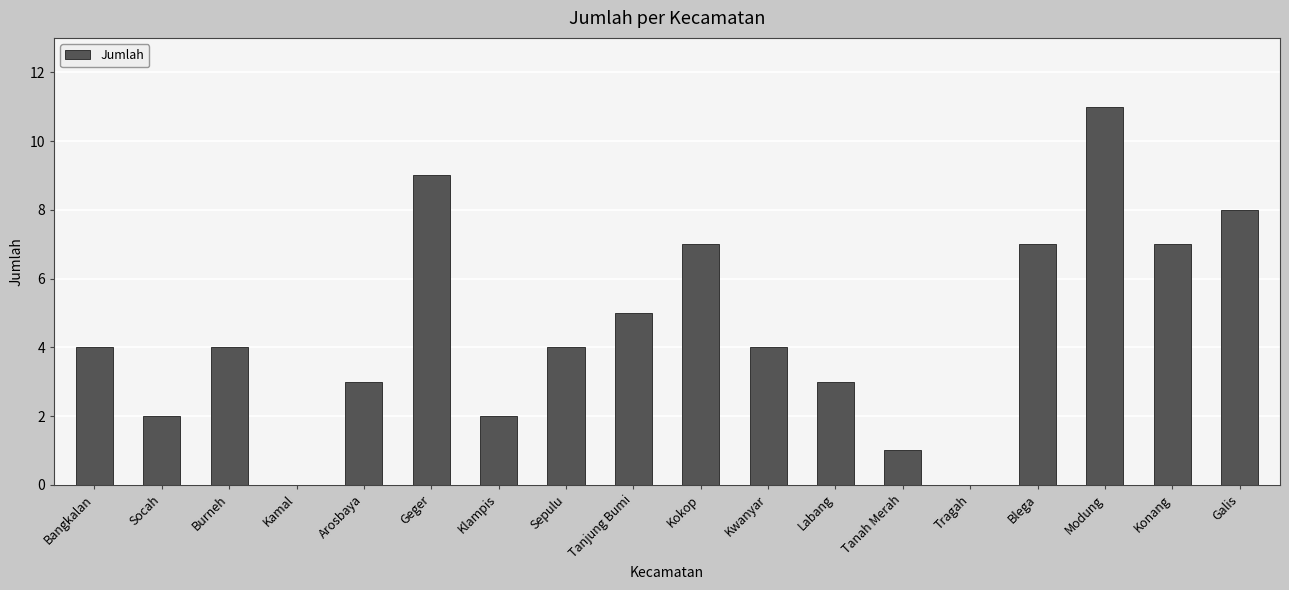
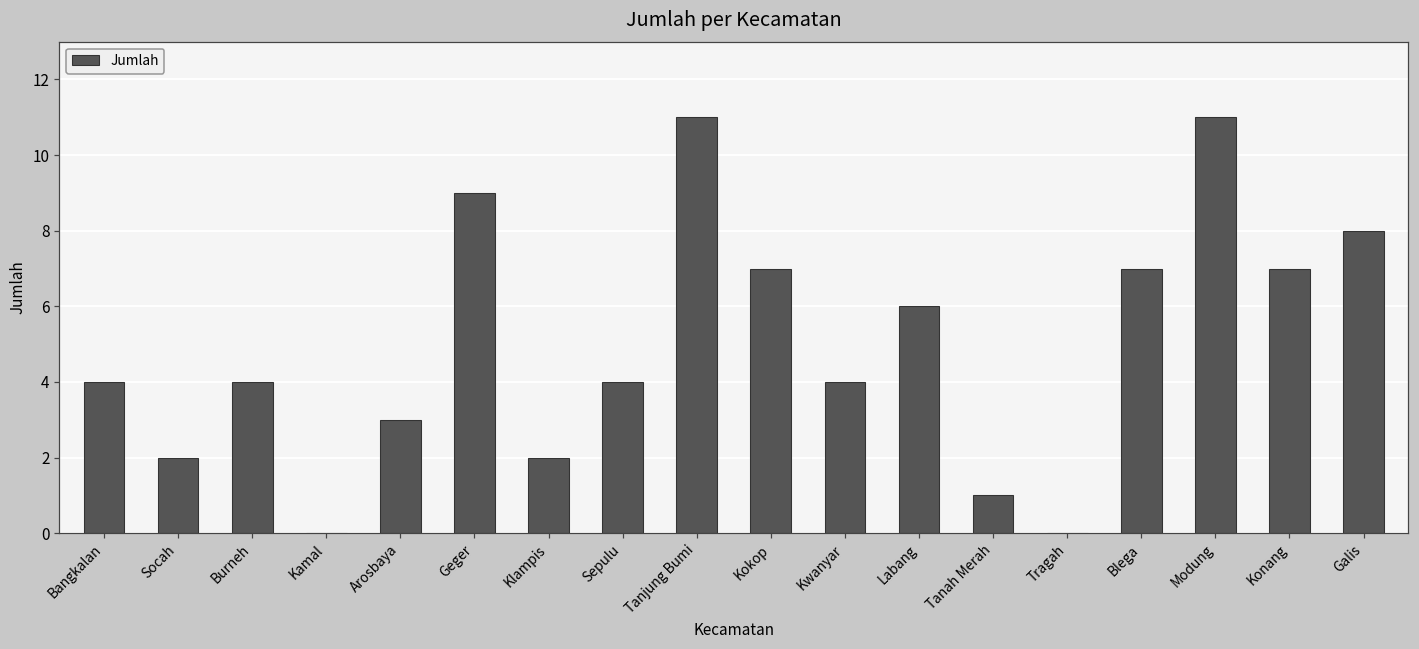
Tanjung Bumi: 5 -> 11
Labang: 3 -> 6
